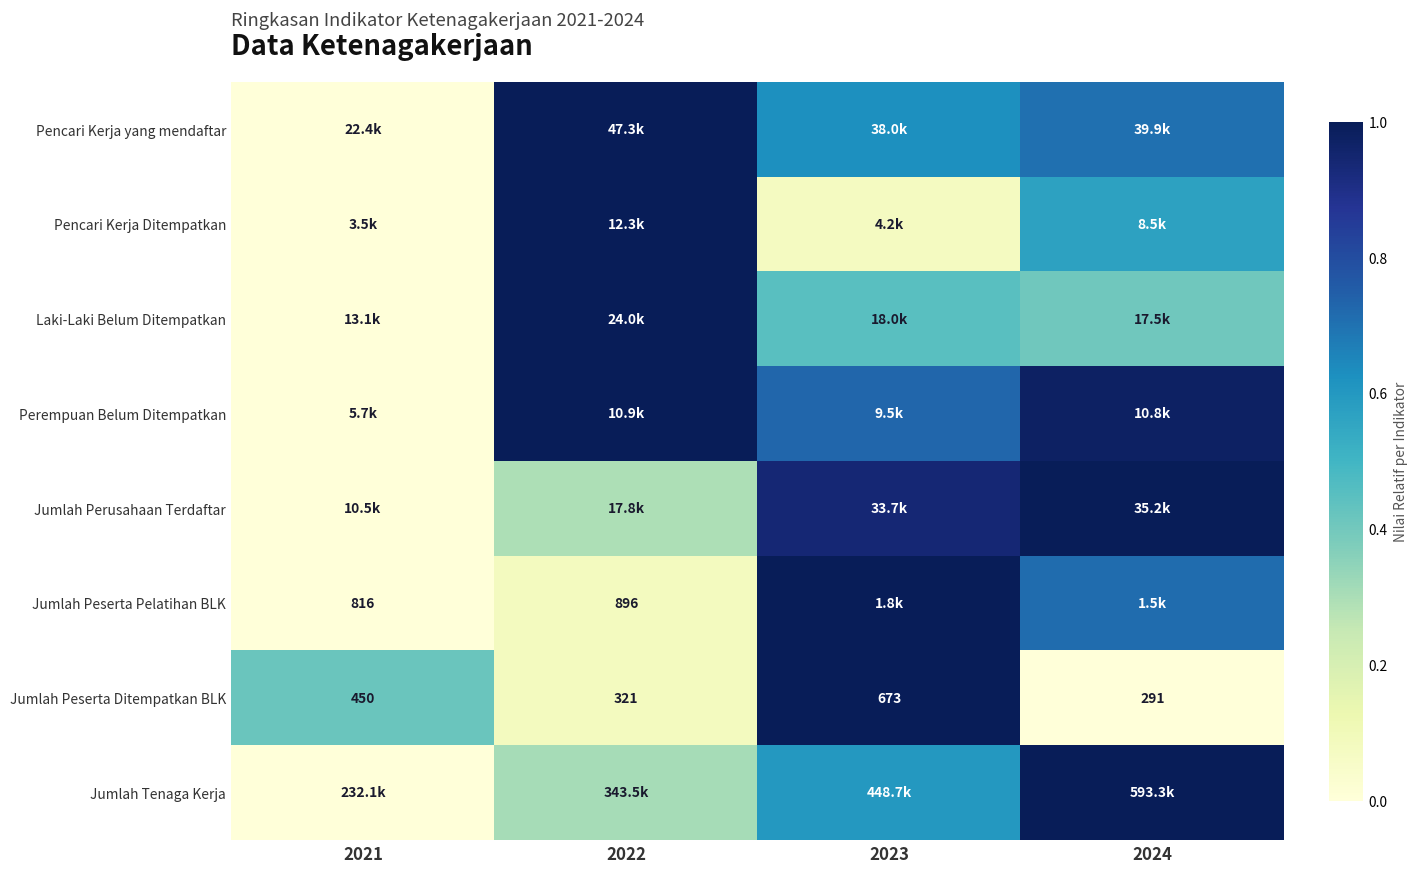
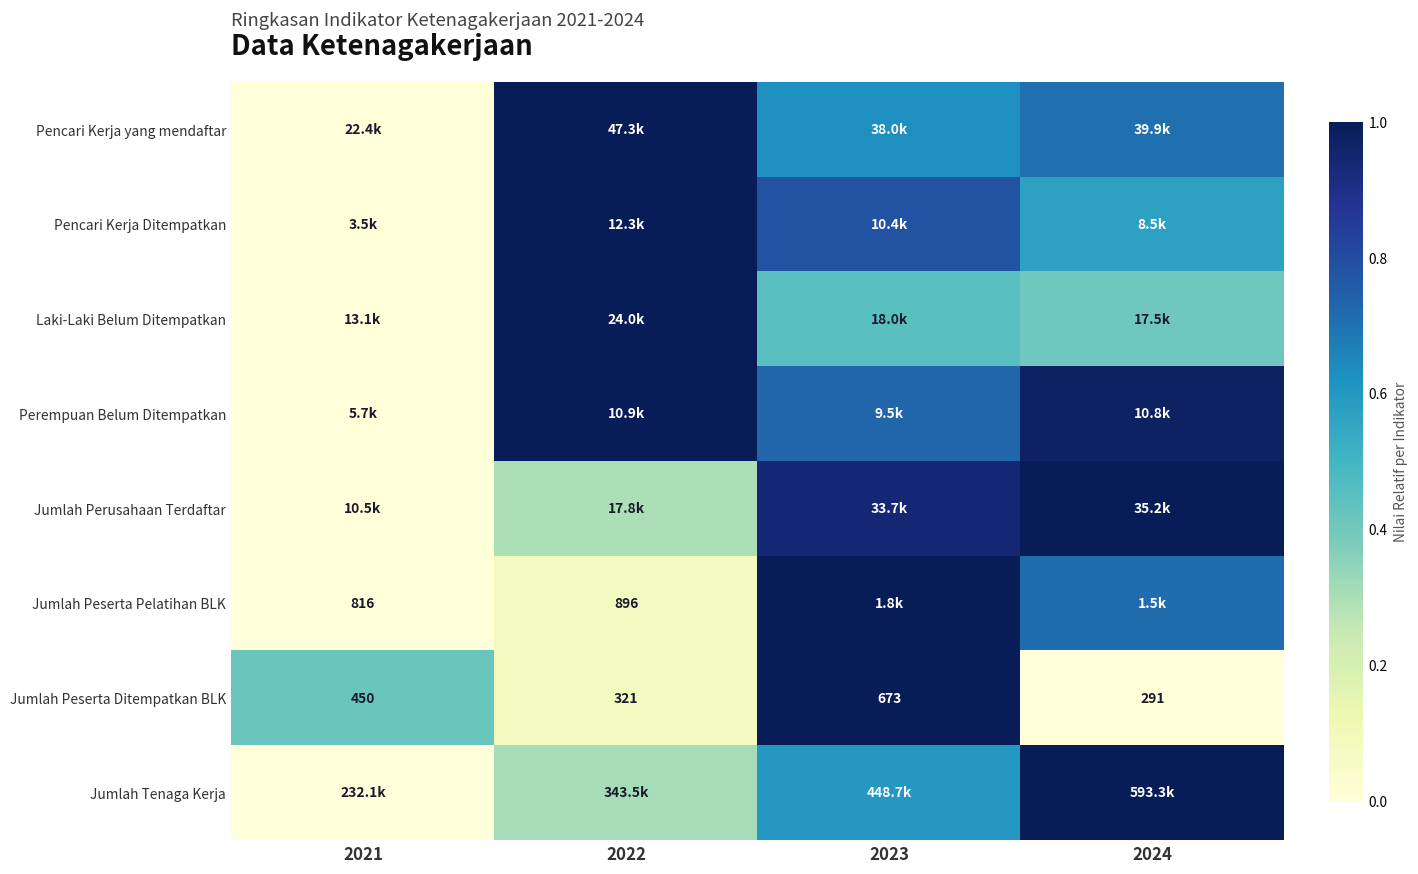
Pencari Kerja Ditempatkan, 2023: 4.2k -> 10.4k
